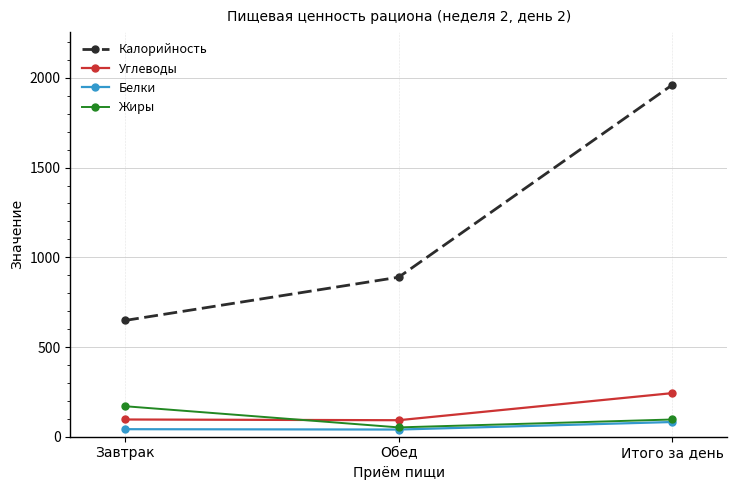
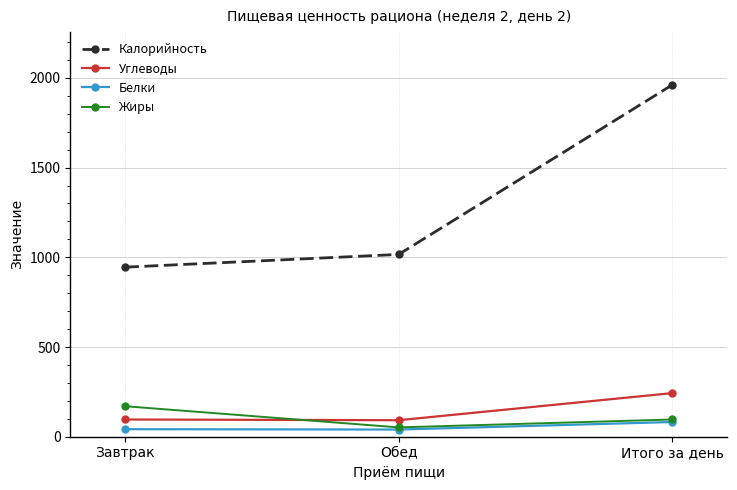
Калорийность, Завтрак: 650 -> 950
Калорийность, Обед: 890 -> 1020
